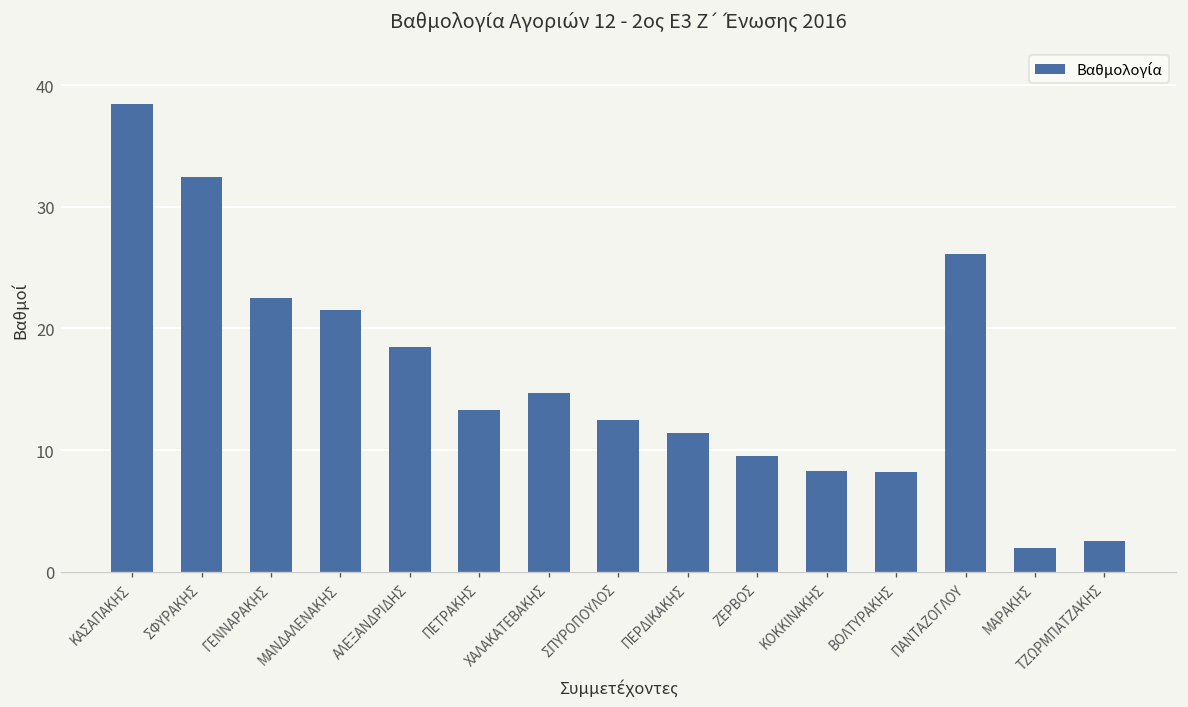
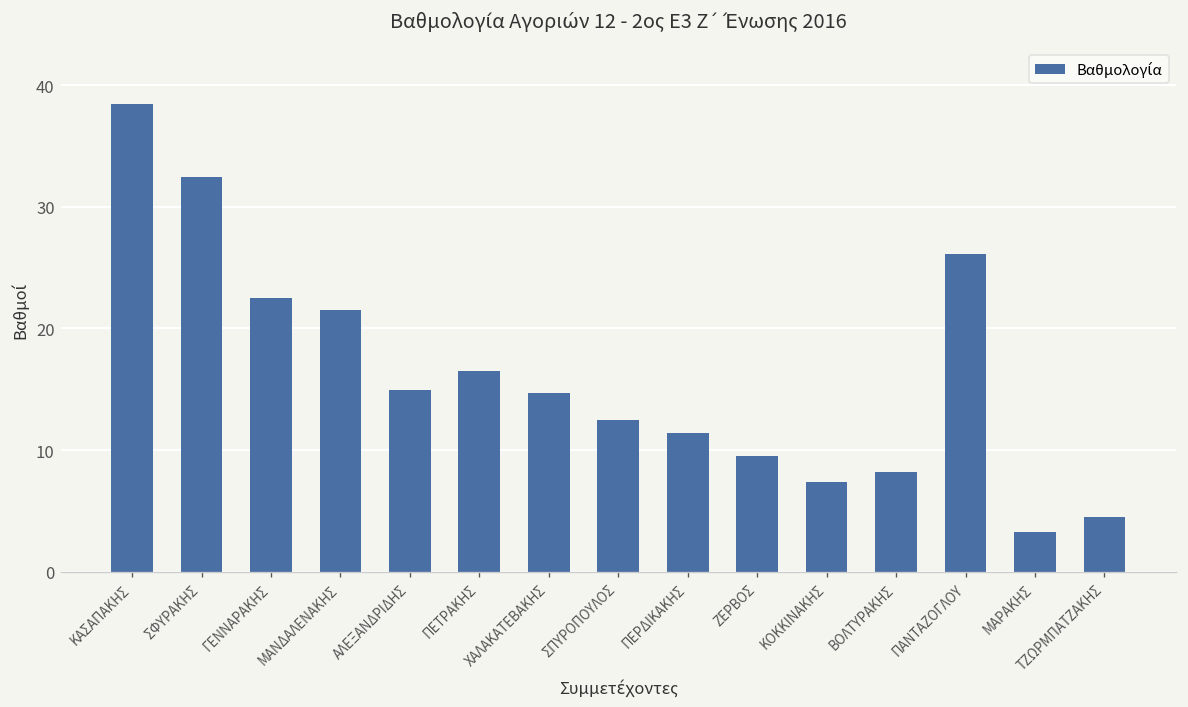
ΑΛΕΞΑΝΔΡΙΔΗΣ: 18.5 -> 14.9
ΠΕΤΡΑΚΗΣ: 13.3 -> 16.5
ΚΟΚΚΙΝΑΚΗΣ: 8.3 -> 7.3
ΜΑΡΑΚΗΣ: 1.9 -> 3.3
ΤΖΩΡΜΠΑΤZΑΚΗΣ: 2.5 -> 4.5
